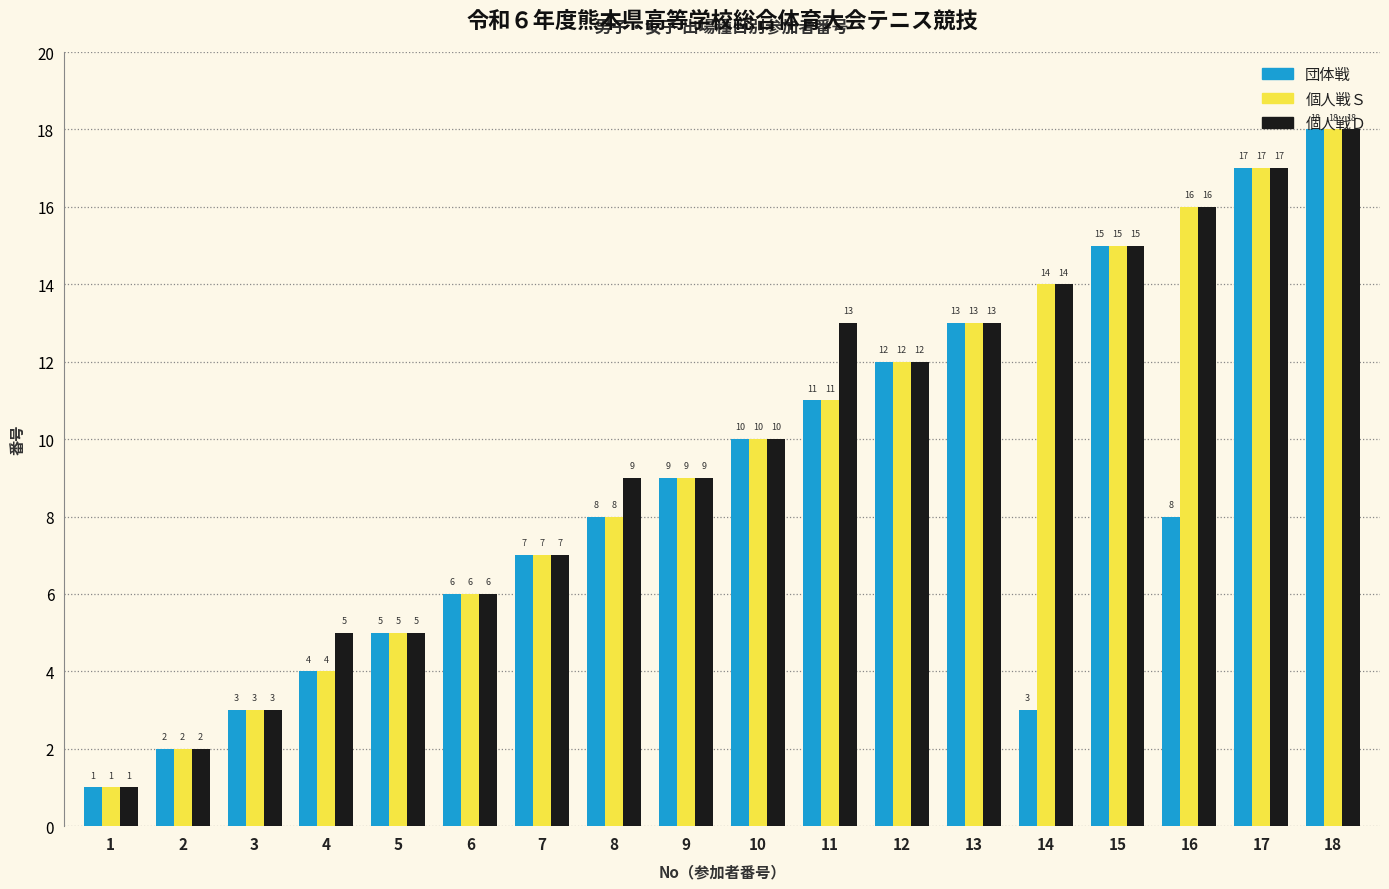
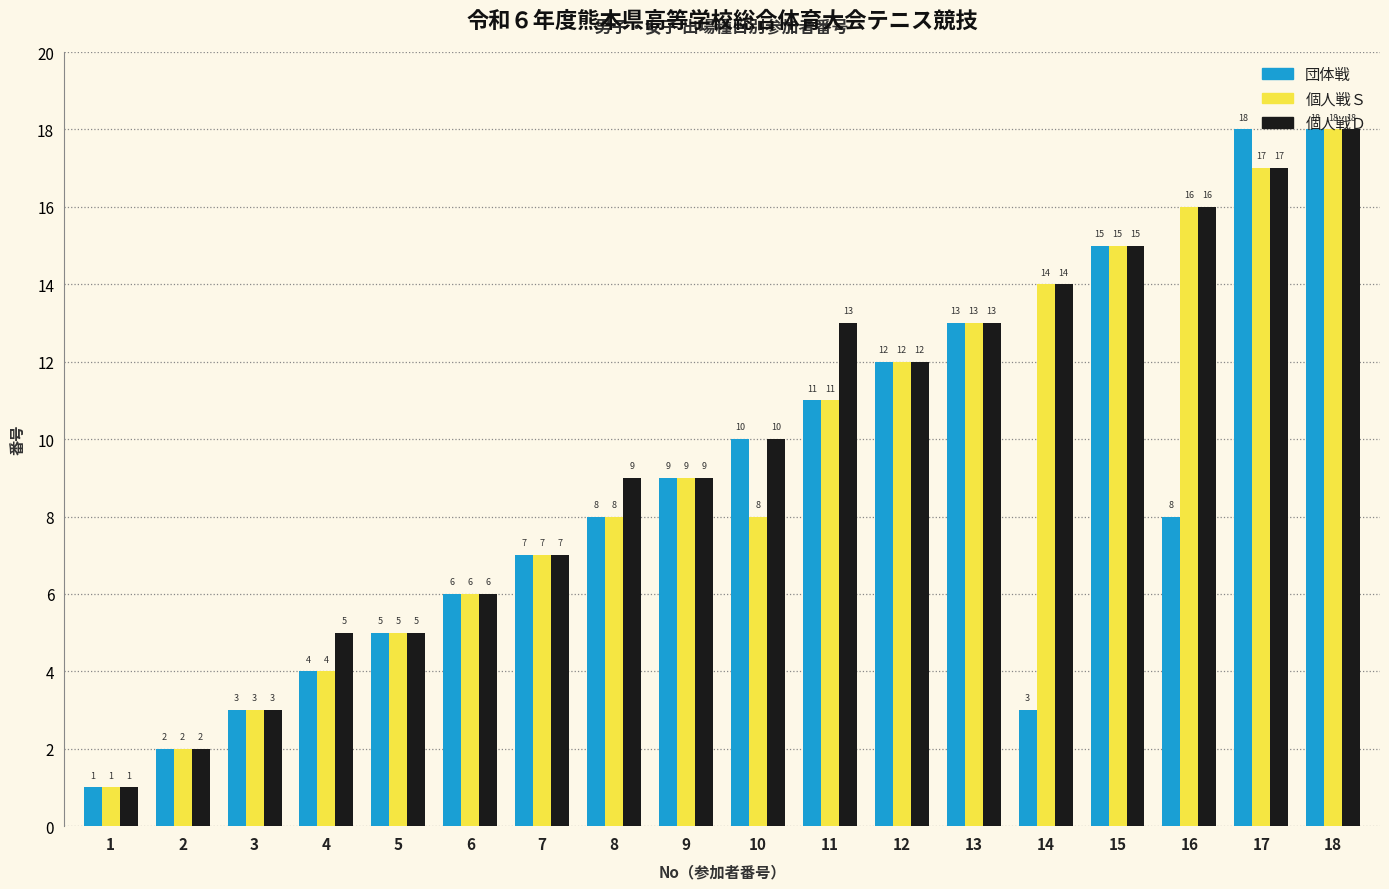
個人戦Ｓ, 10: 10 -> 8
団体戦, 17: 17 -> 18
